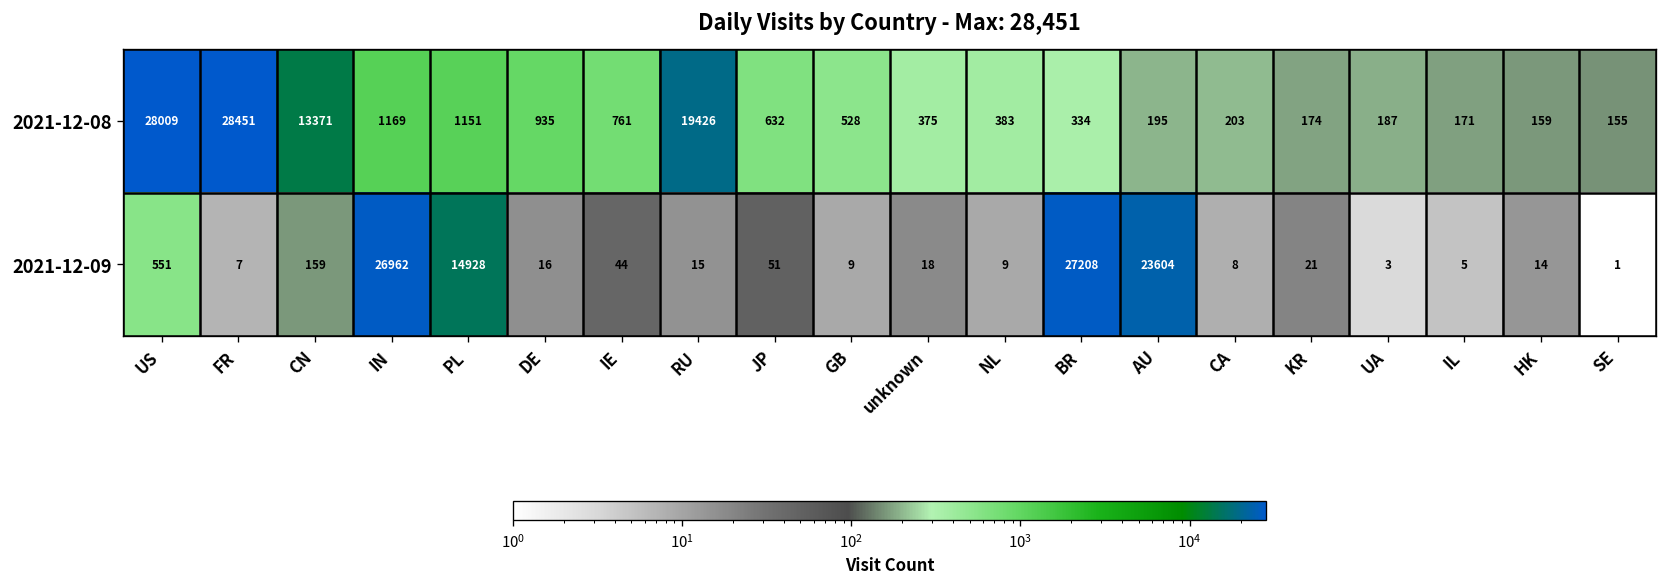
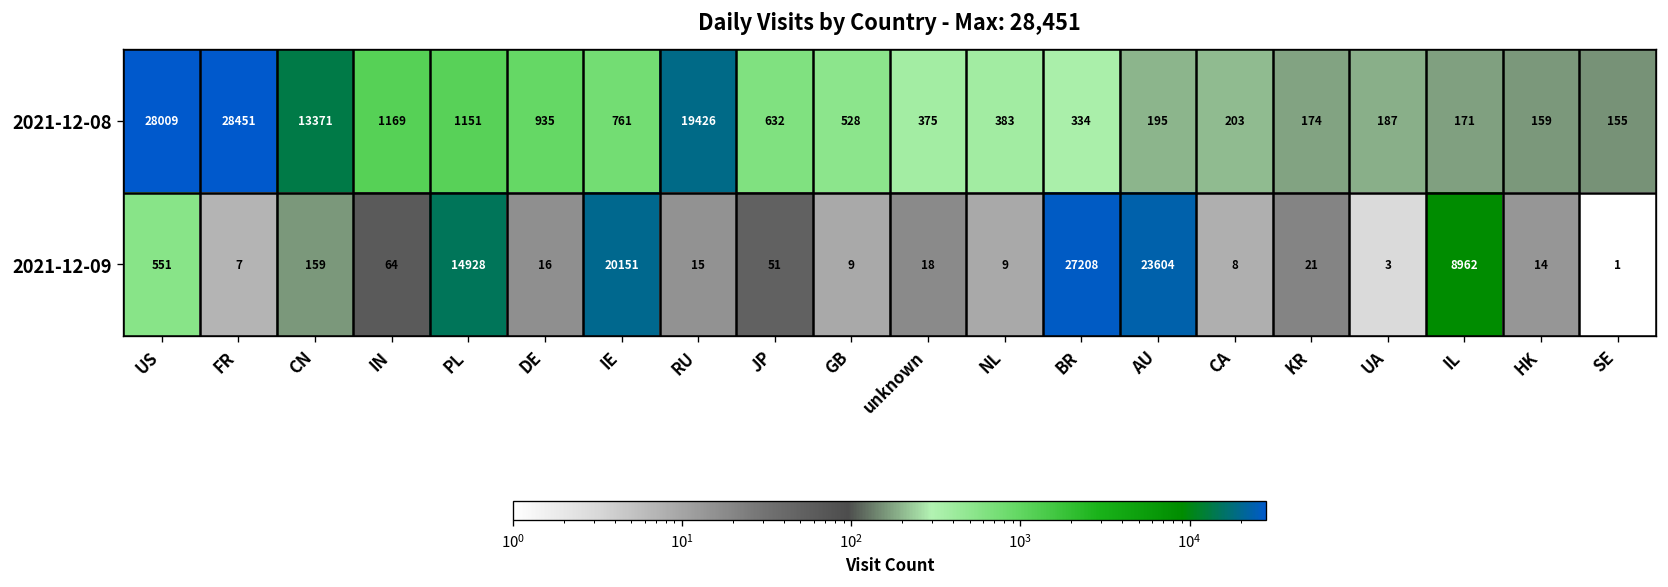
2021-12-09, IN: 26962 -> 64
2021-12-09, IE: 44 -> 20151
2021-12-09, IL: 5 -> 8962
